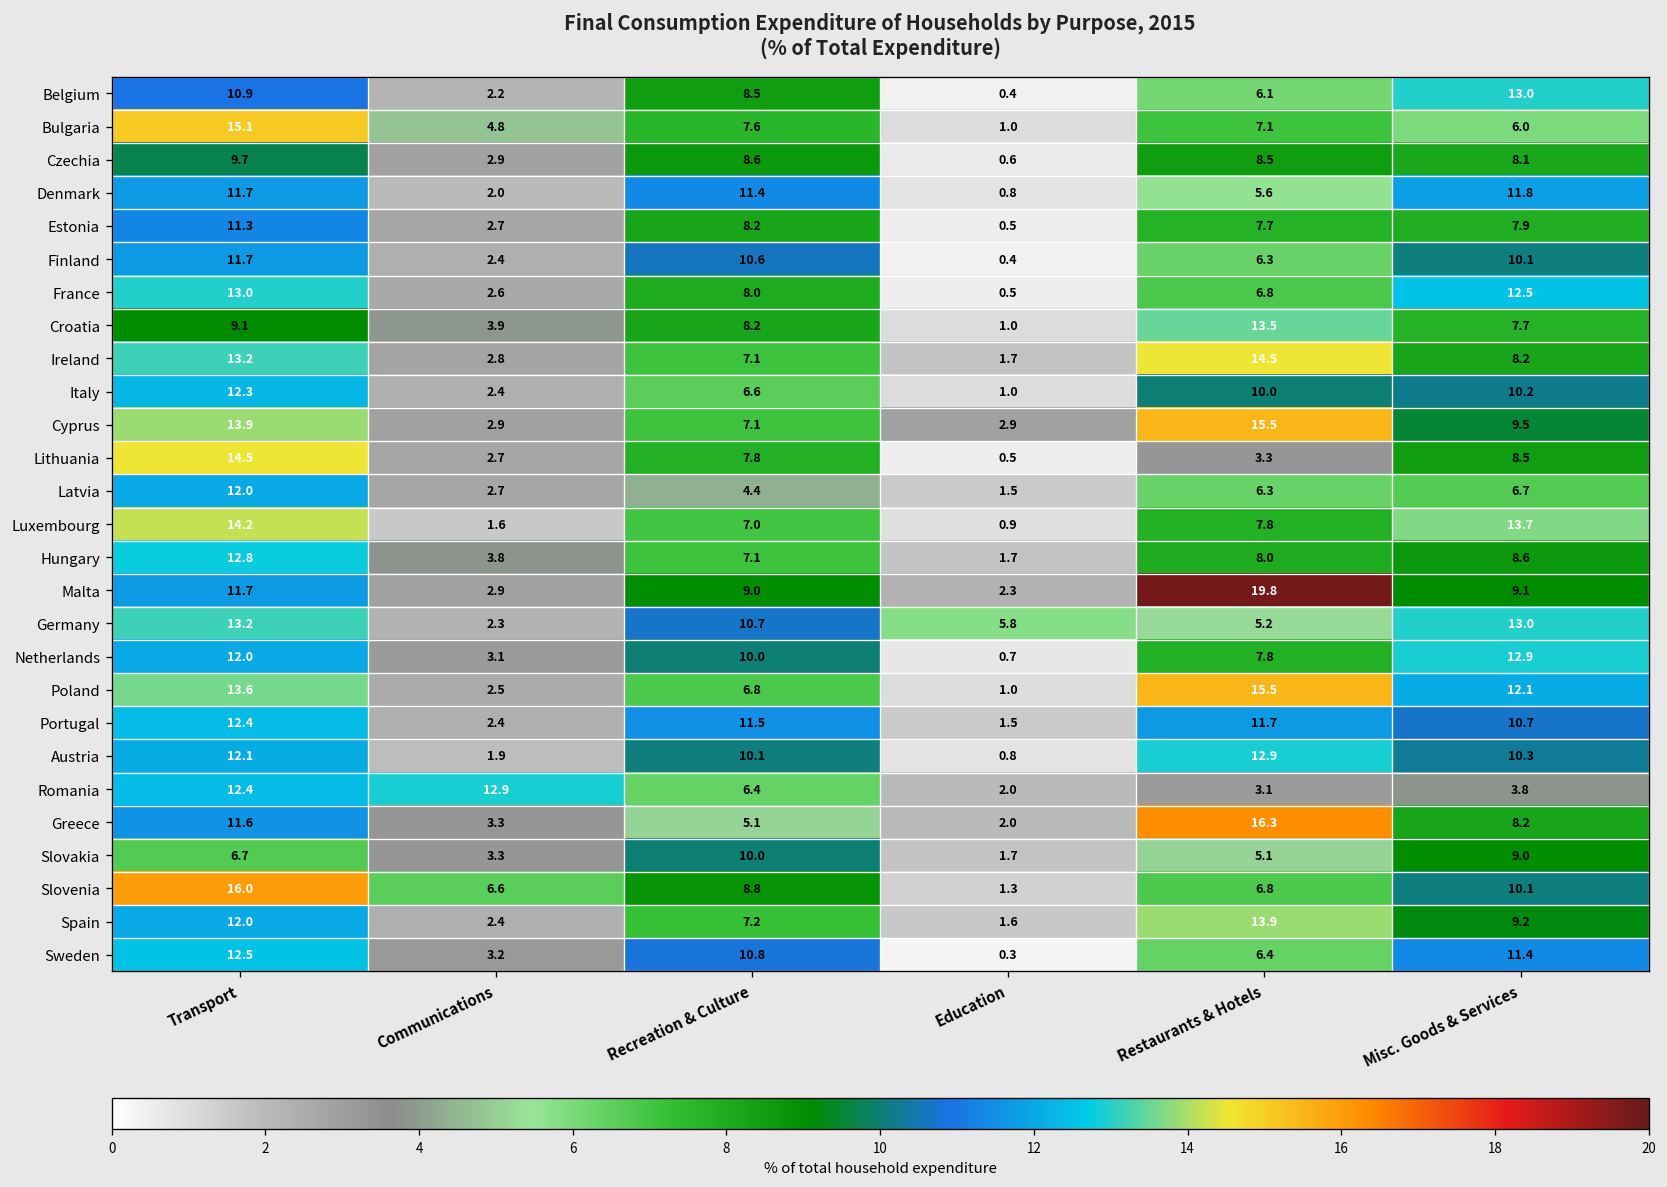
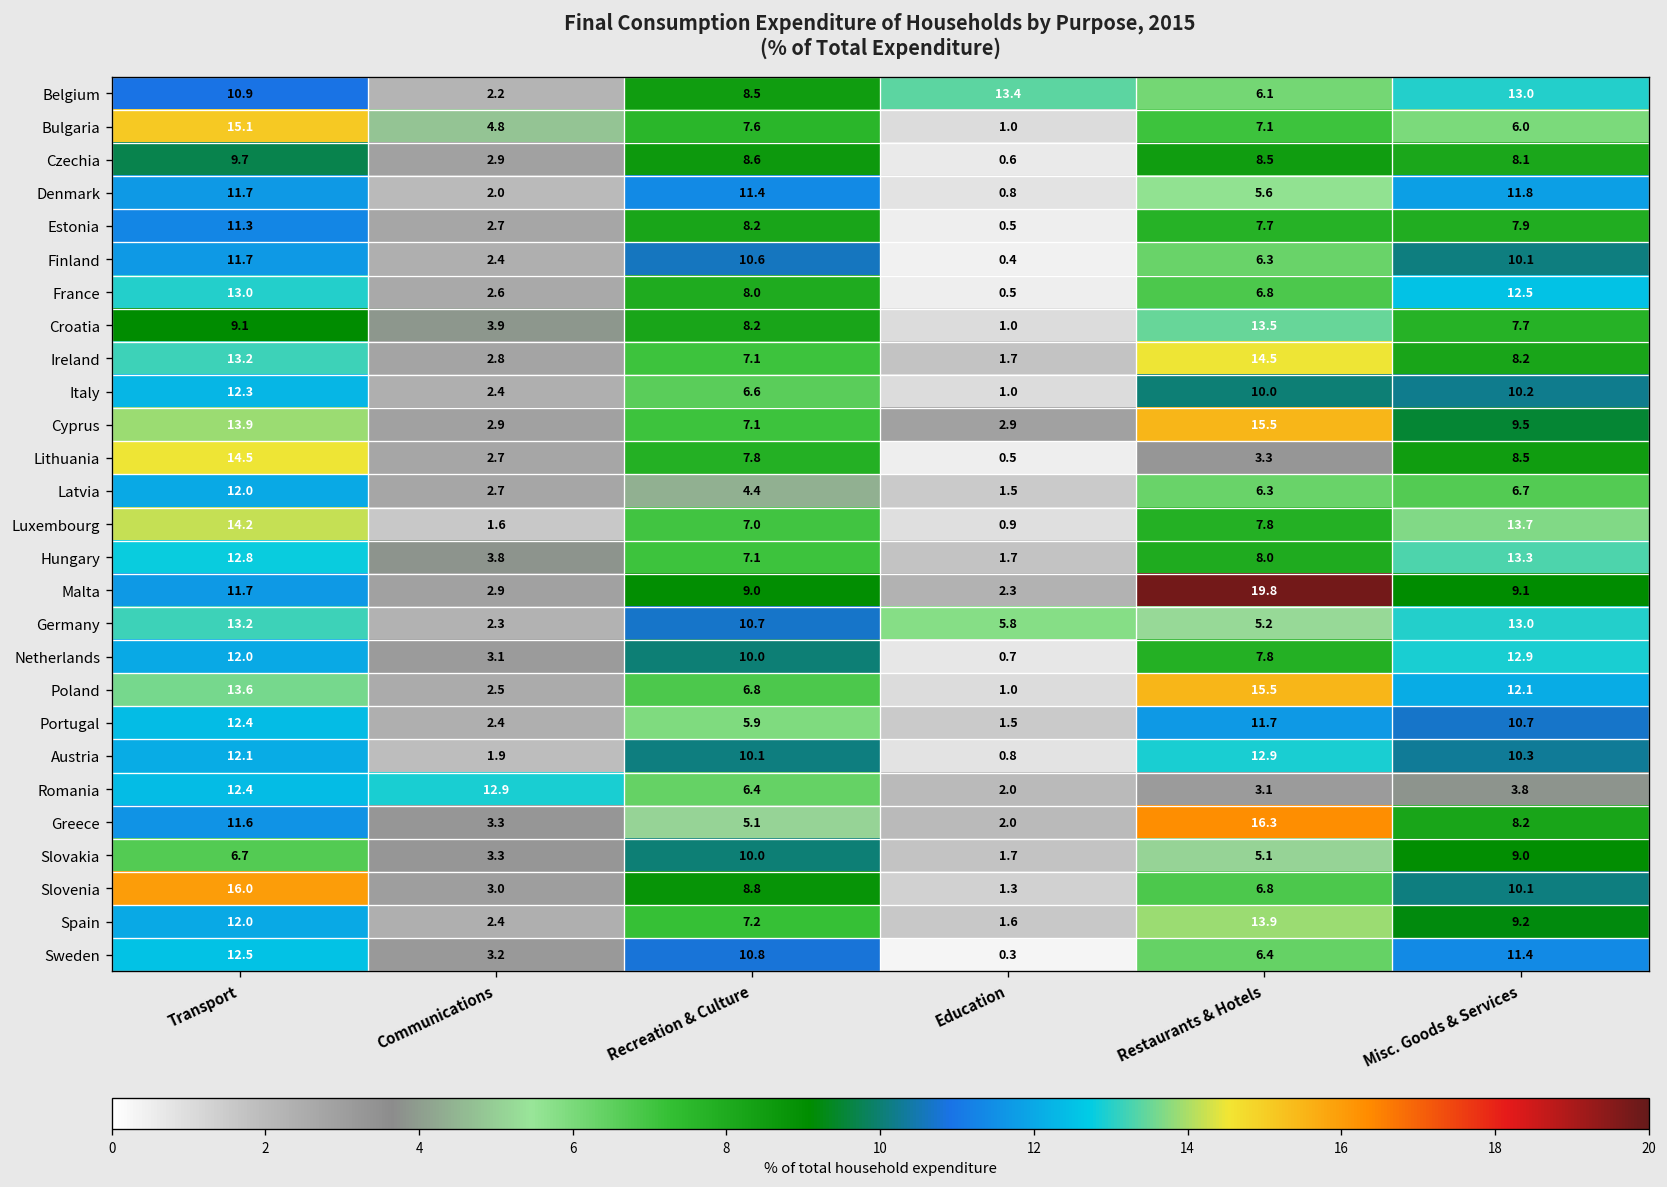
Belgium, Education: 0.4 -> 13.4
Hungary, Misc. Goods & Services: 8.6 -> 13.3
Portugal, Recreation & Culture: 11.5 -> 5.9
Slovenia, Communications: 6.6 -> 3.0
